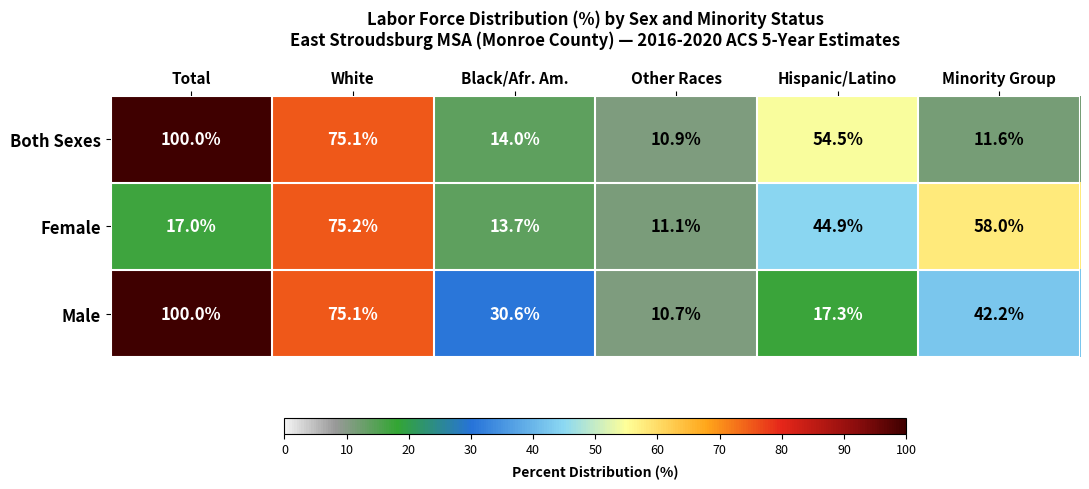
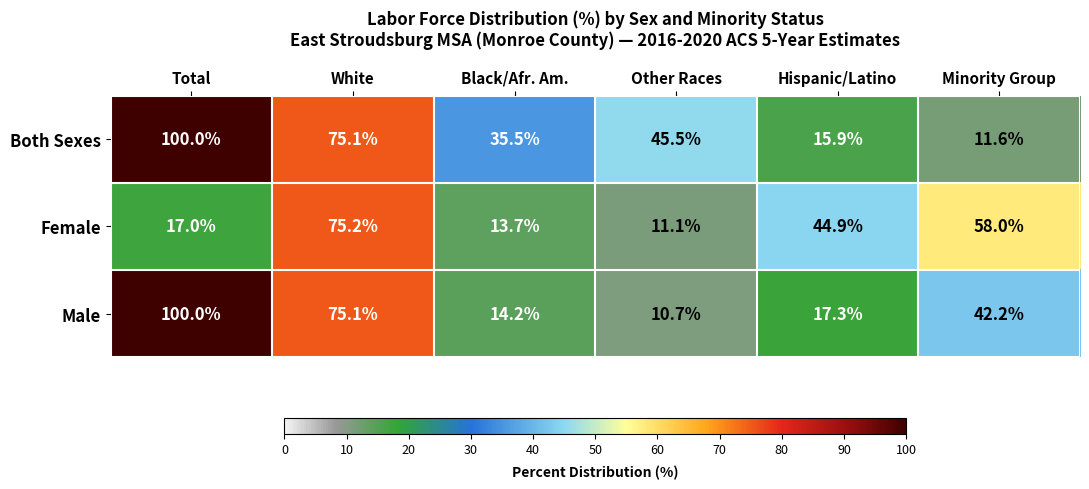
Both Sexes, Black/Afr. Am.: 14.0% -> 35.5%
Both Sexes, Other Races: 10.9% -> 45.5%
Both Sexes, Hispanic/Latino: 54.5% -> 15.9%
Male, Black/Afr. Am.: 30.6% -> 14.2%
